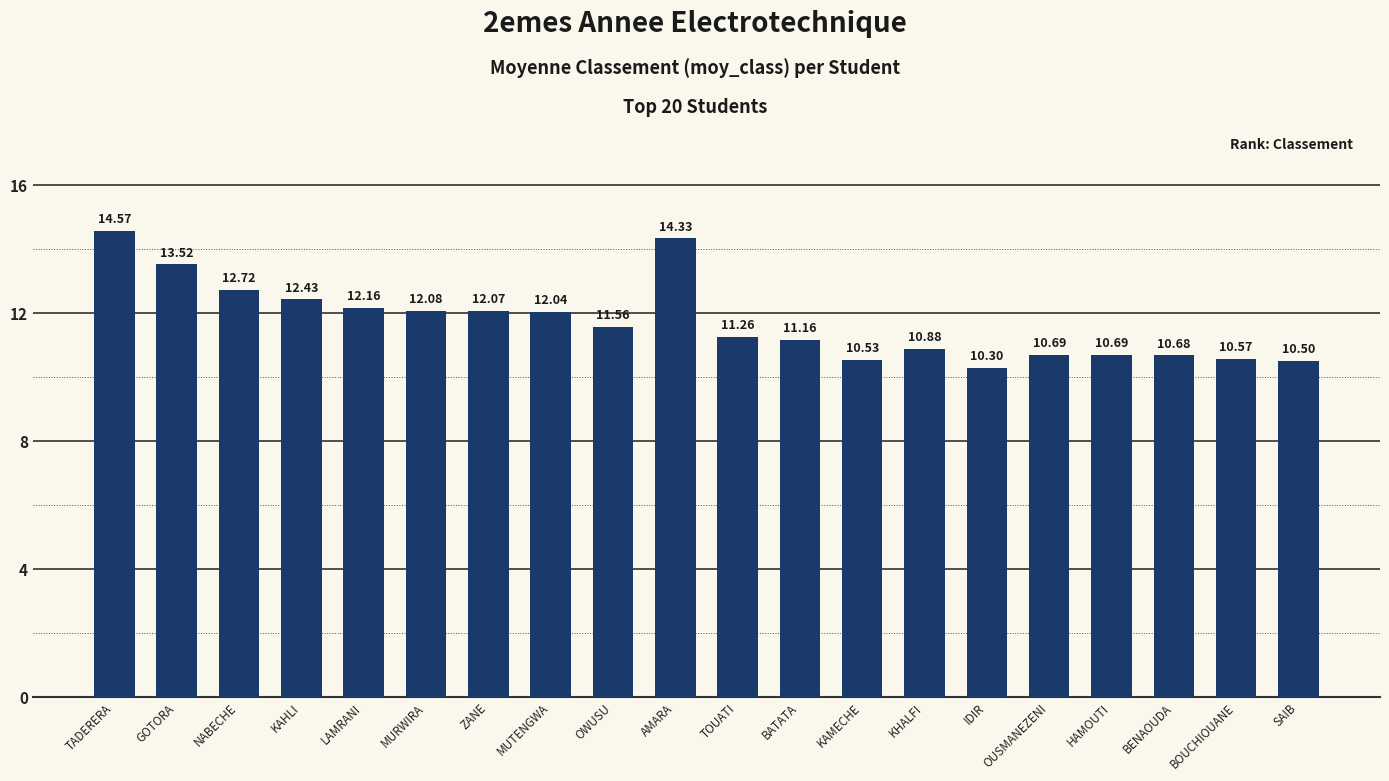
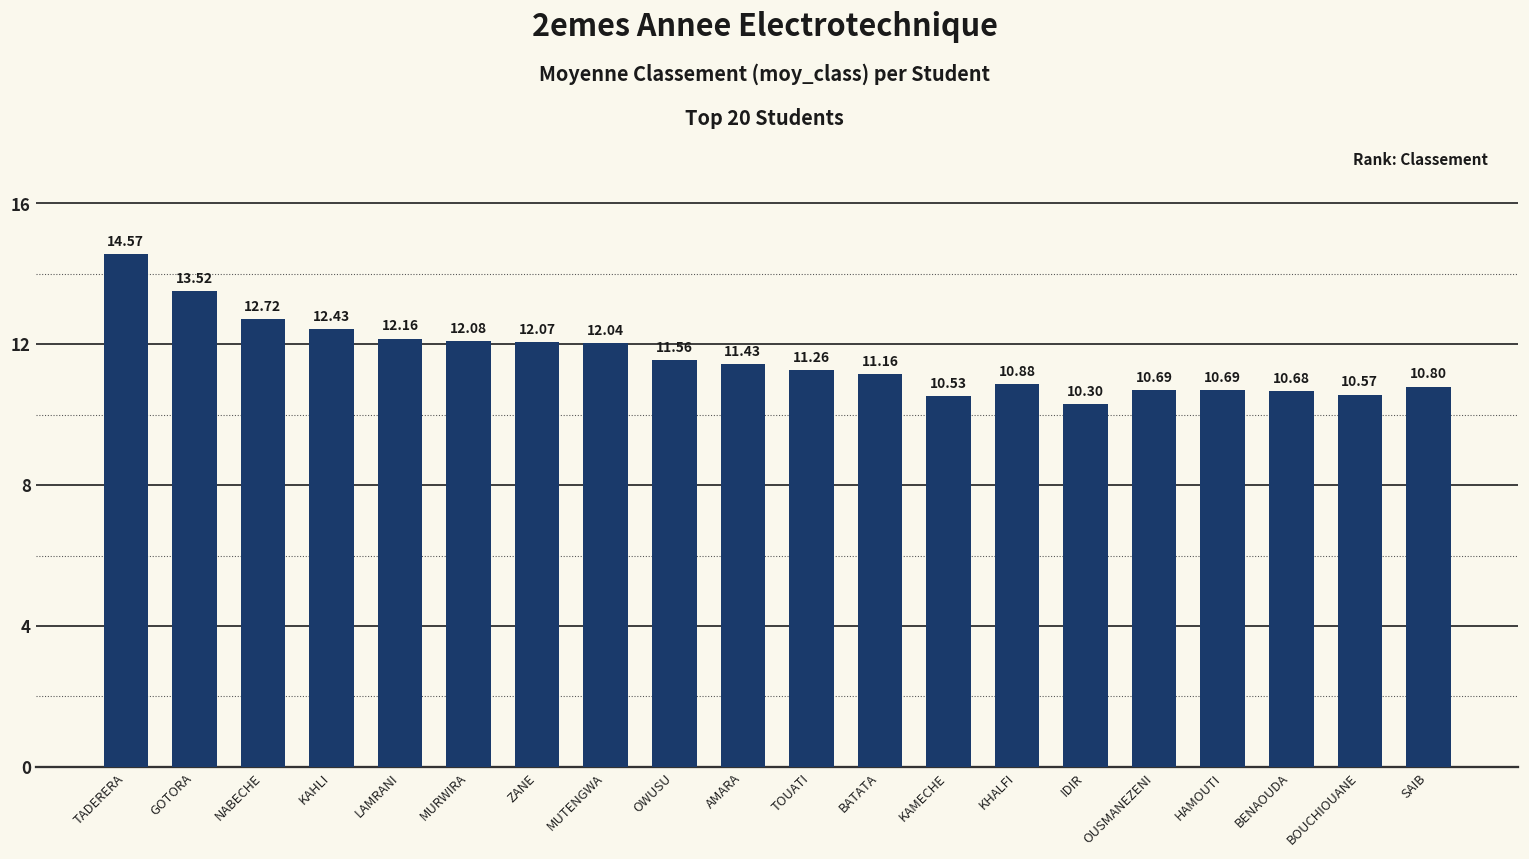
AMARA: 14.33 -> 11.43
SAIB: 10.50 -> 10.80
